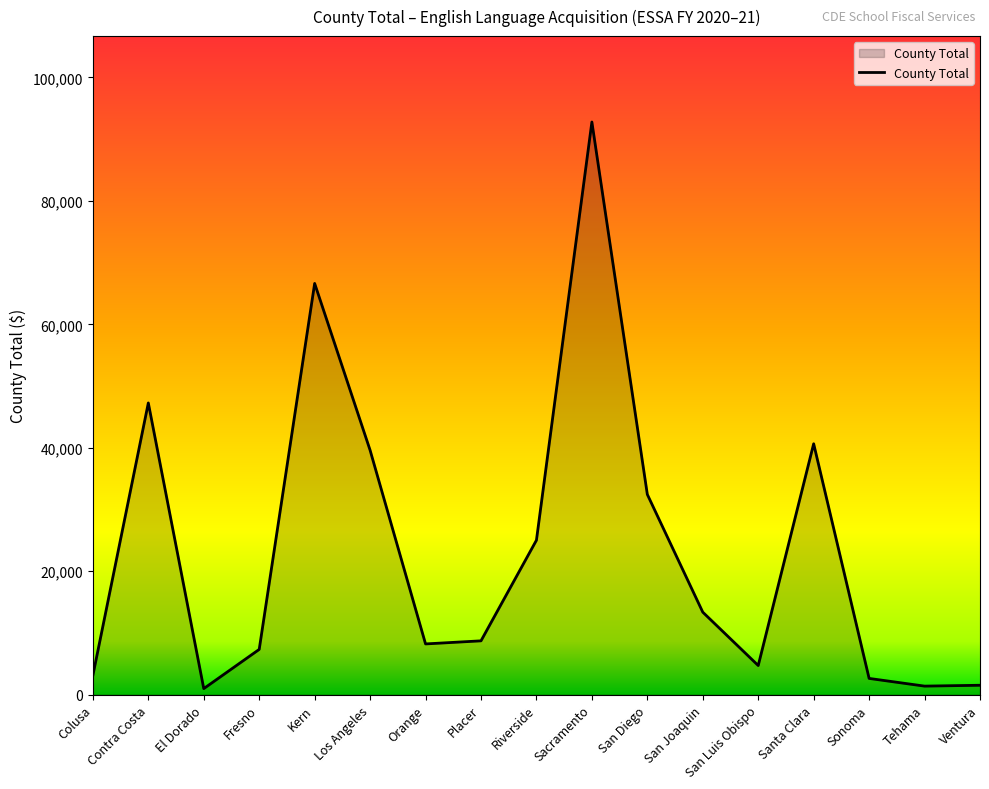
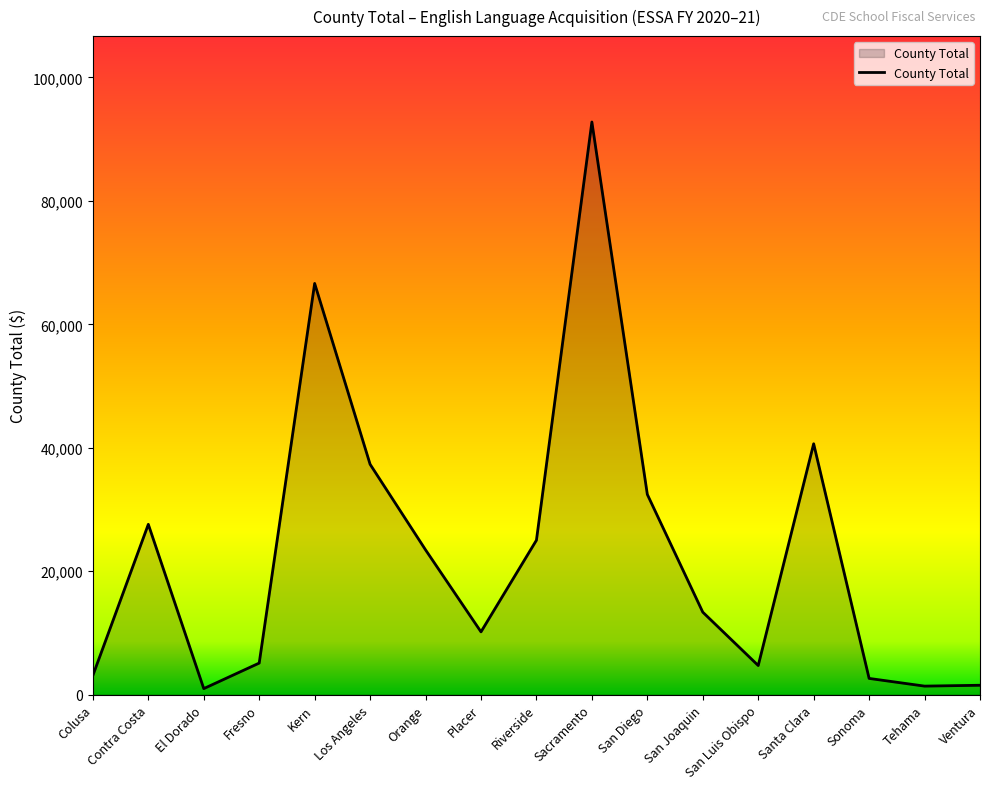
Contra Costa: 47,000 -> 28,000
Fresno: 7,000 -> 5,000
Los Angeles: 40,000 -> 37,000
Orange: 8,000 -> 23,000
Placer: 9,000 -> 10,000
